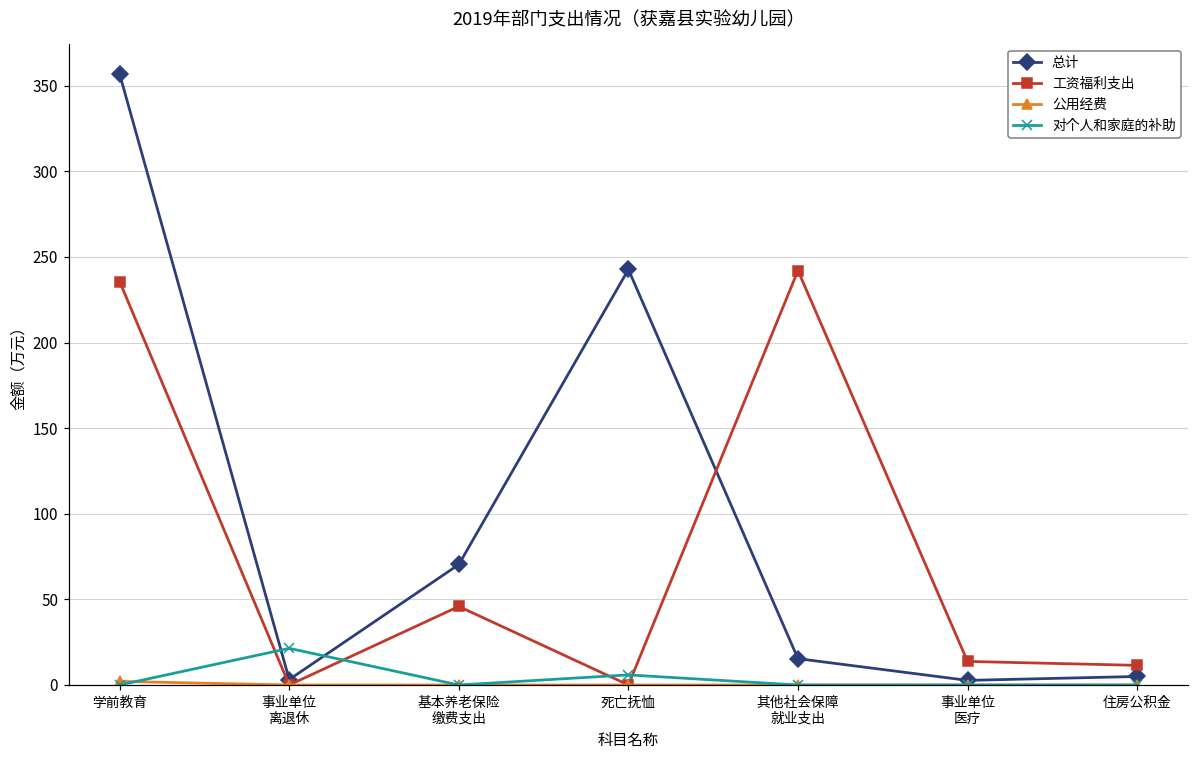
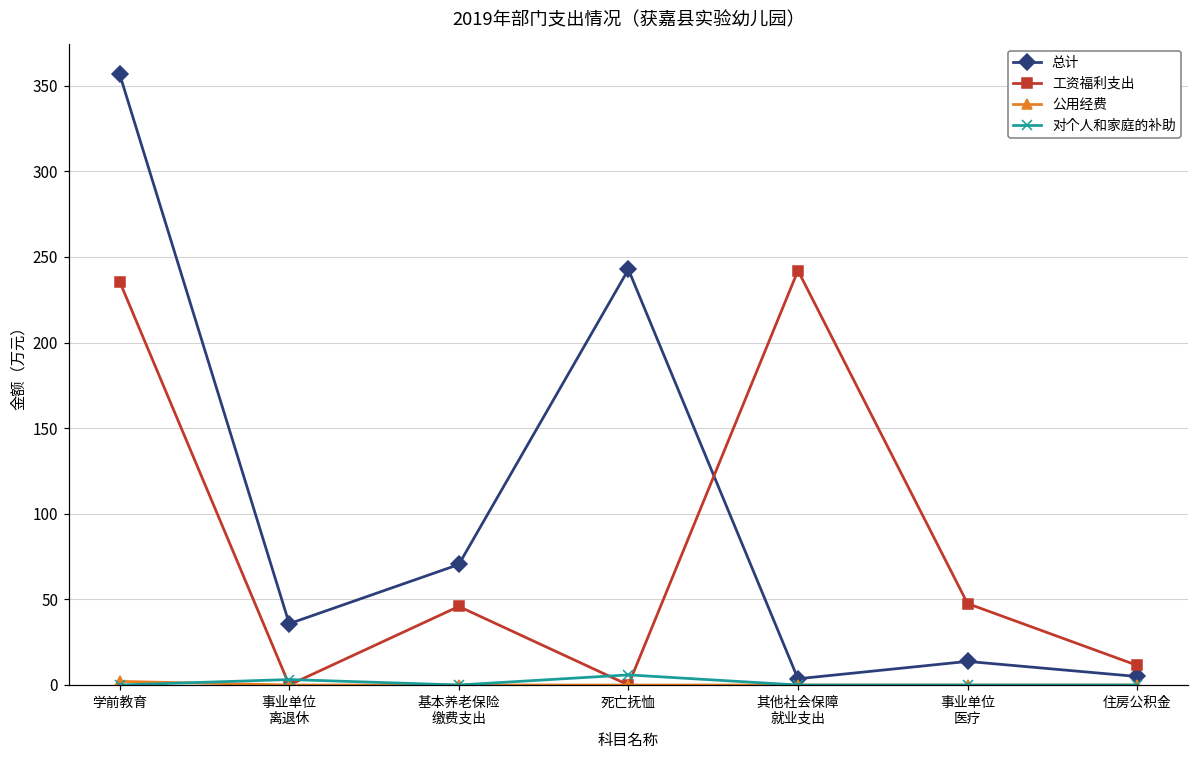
总计, 事业单位 离退休: 3 -> 36
对个人和家庭的补助, 事业单位 离退休: 21 -> 3
总计, 其他社会保障 就业支出: 15 -> 4
总计, 事业单位 医疗: 3 -> 14
工资福利支出, 事业单位 医疗: 14 -> 48
